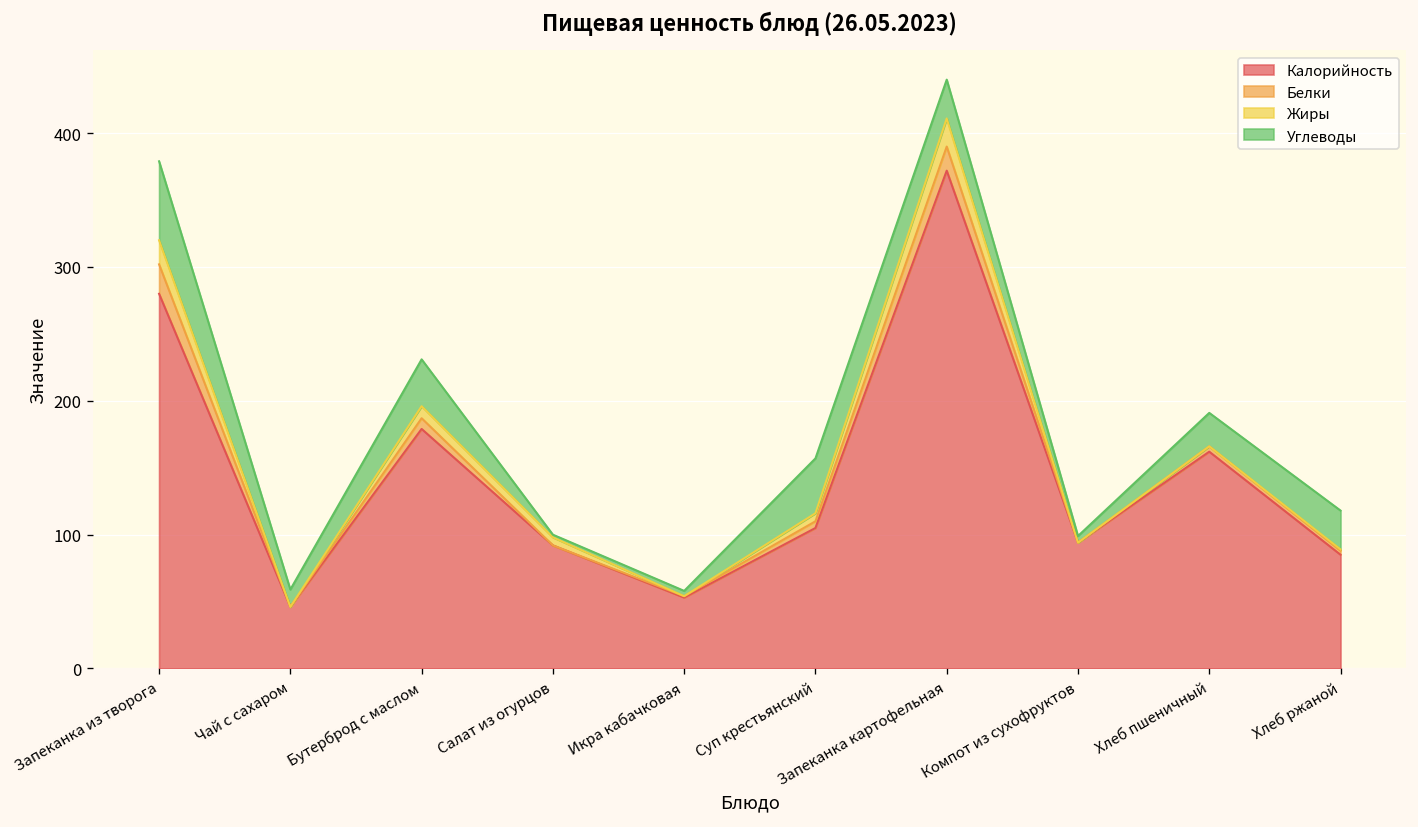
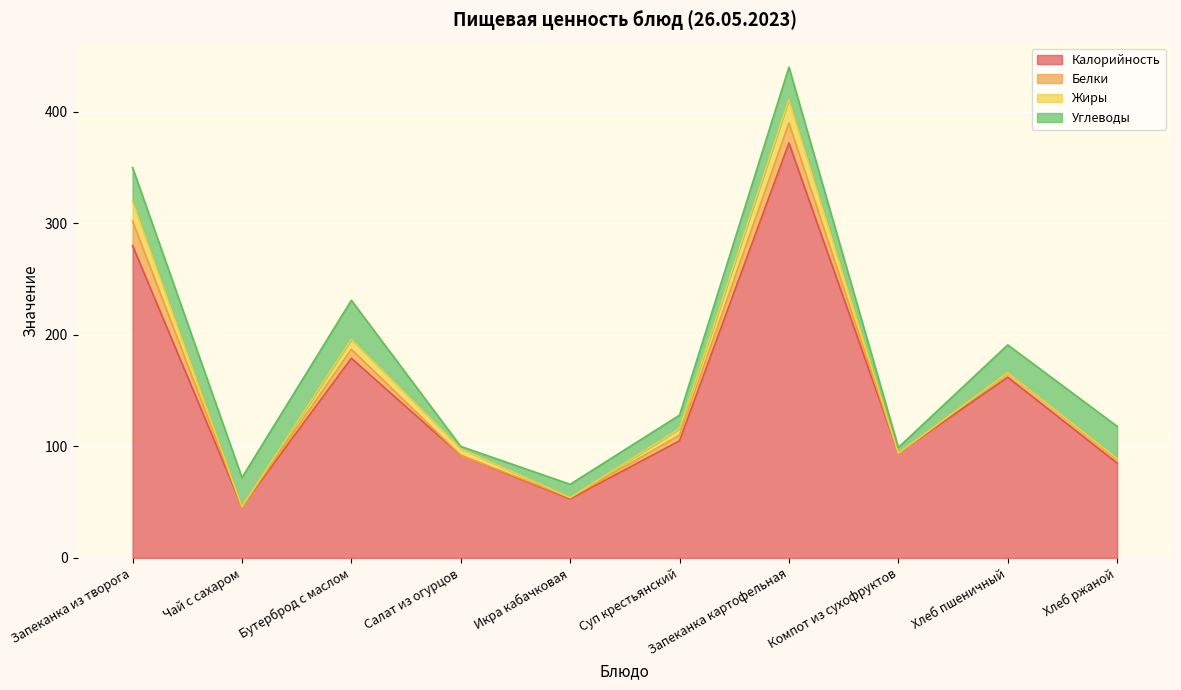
Углеводы, Запеканка из творога: 59 -> 30
Углеводы, Чай с сахаром: 13 -> 26
Углеводы, Икра кабачковая: 4 -> 12
Углеводы, Суп крестьянский: 41 -> 12
